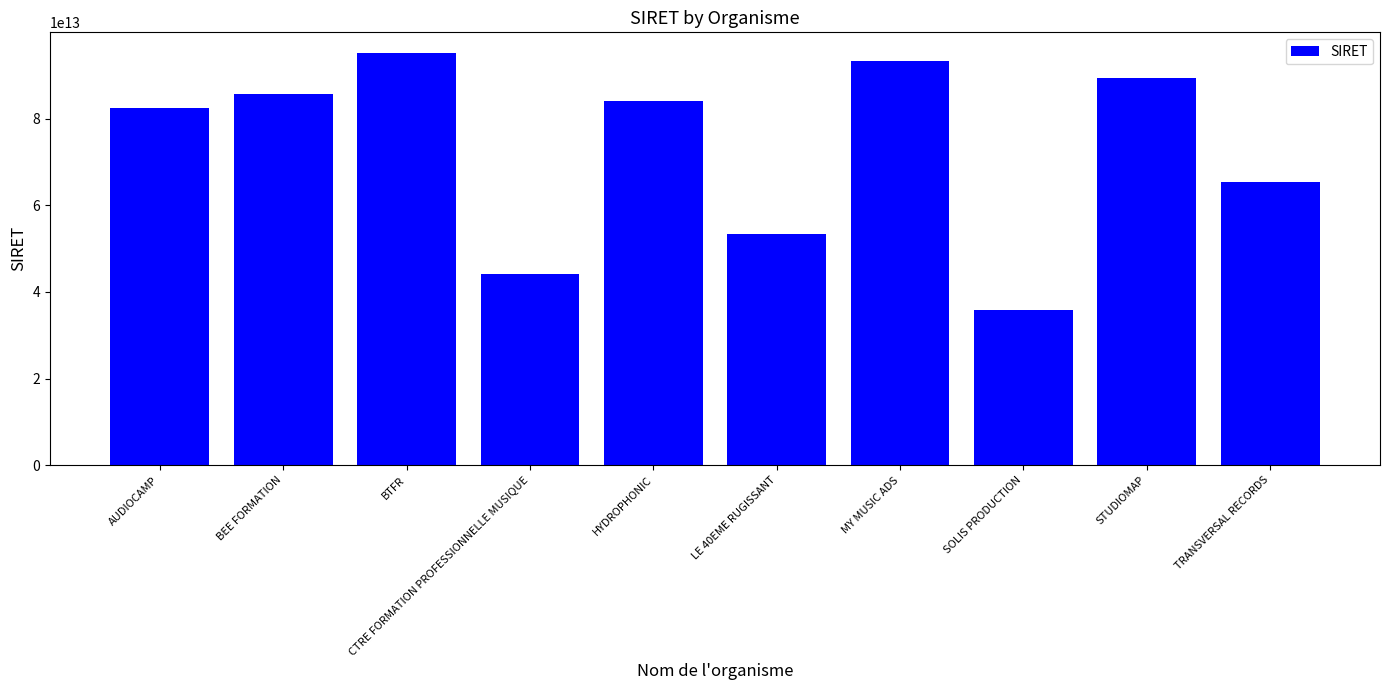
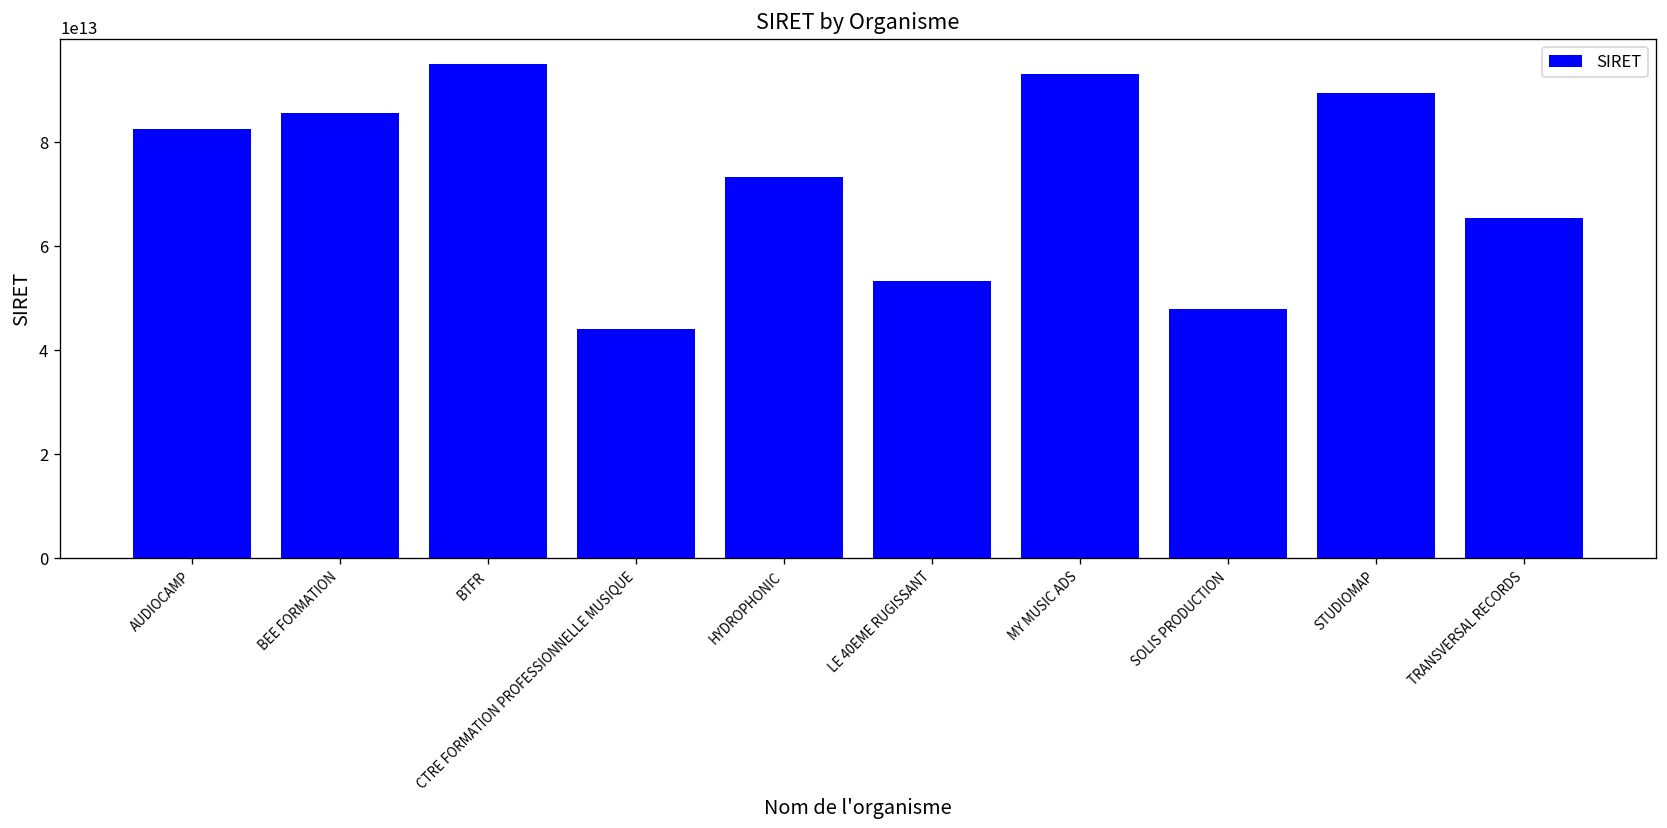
HYDROPHONIC: 84000000000000 -> 73000000000000
SOLIS PRODUCTION: 36000000000000 -> 48000000000000
